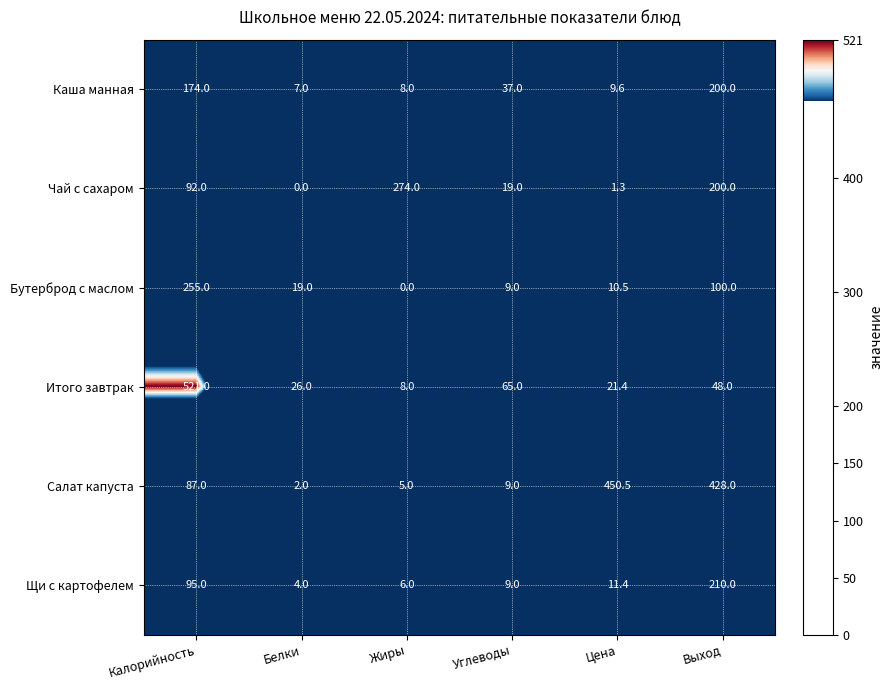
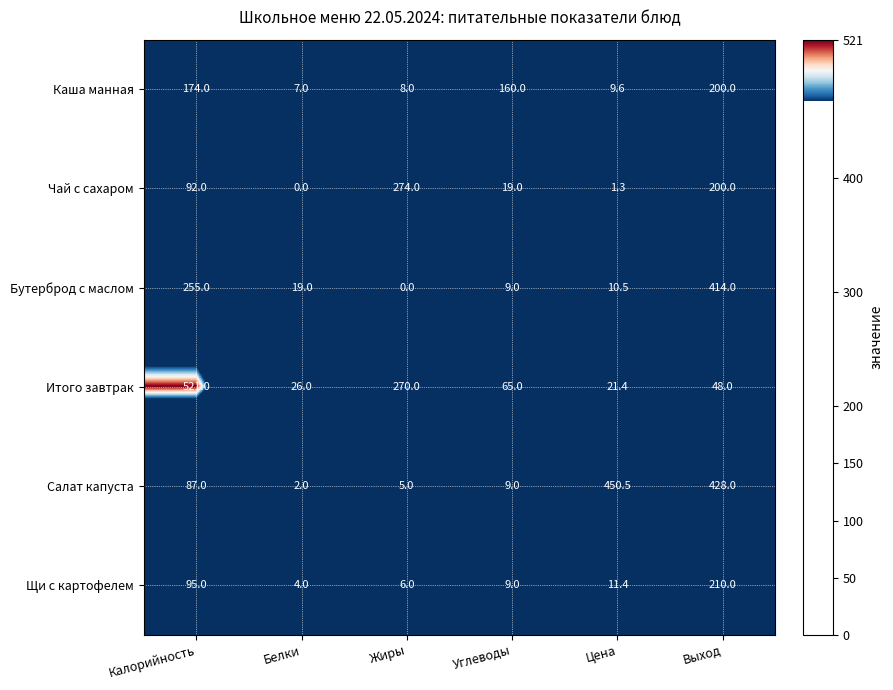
Каша манная, Углеводы: 37.0 -> 160.0
Бутерброд с маслом, Выход: 100.0 -> 414.0
Итого завтрак, Жиры: 8.0 -> 270.0
